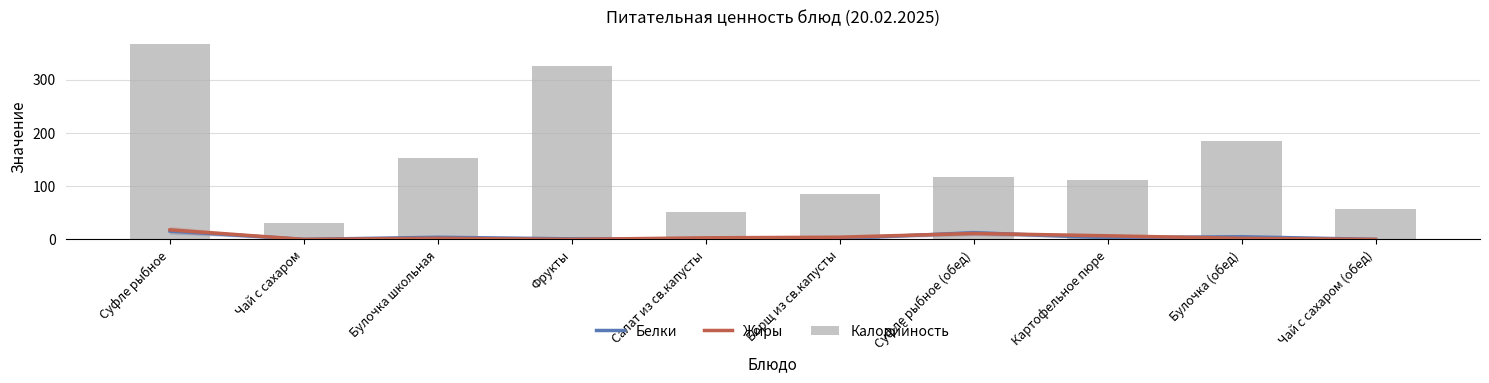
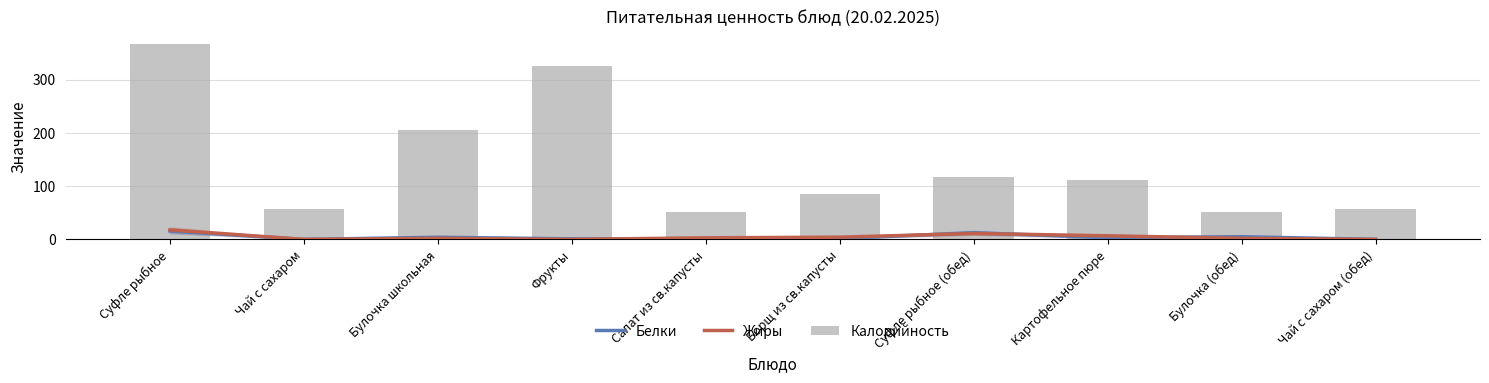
Калорийность, Чай с сахаром: 30 -> 60
Калорийность, Булочка школьная: 150 -> 200
Калорийность, Булочка (обед): 180 -> 50
